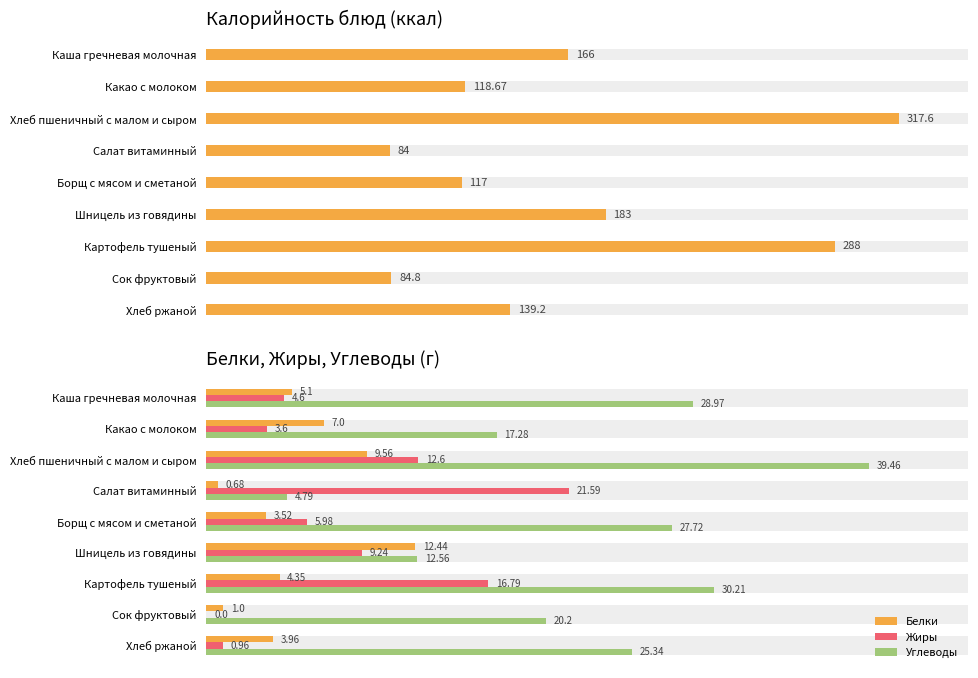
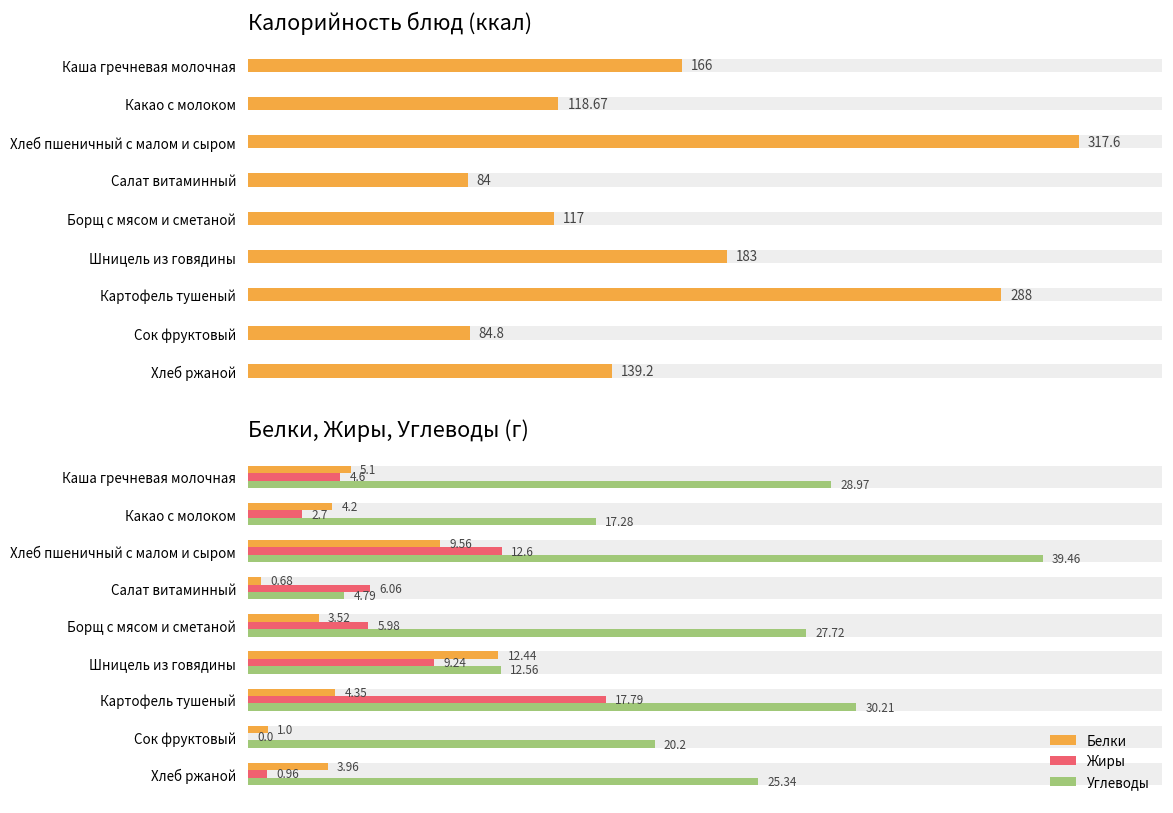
Белки, Жиры, Углеводы (г), Белки, Какао с молоком: 7.0 -> 4.2
Белки, Жиры, Углеводы (г), Жиры, Какао с молоком: 3.6 -> 2.7
Белки, Жиры, Углеводы (г), Жиры, Салат витаминный: 21.59 -> 6.06
Белки, Жиры, Углеводы (г), Жиры, Картофель тушеный: 16.79 -> 17.79
